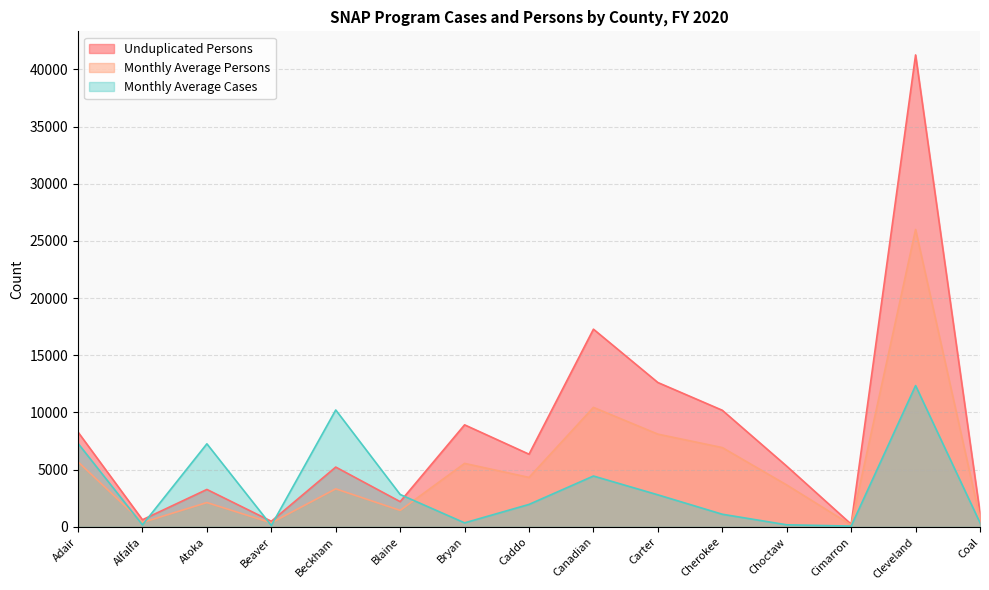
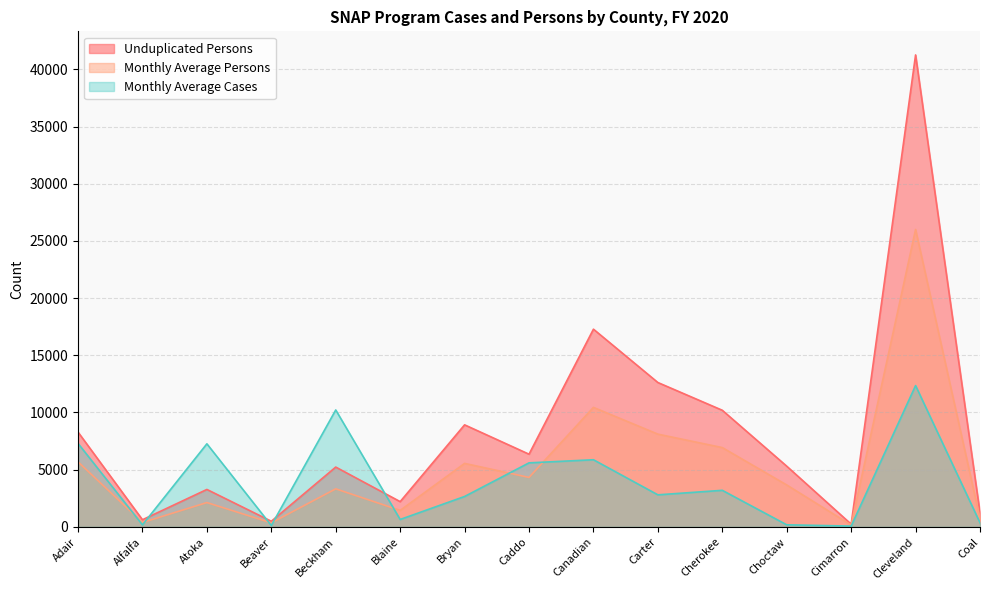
Monthly Average Cases, Blaine: 2800 -> 600
Monthly Average Cases, Bryan: 400 -> 2700
Monthly Average Cases, Caddo: 2000 -> 5600
Monthly Average Cases, Canadian: 4400 -> 5900
Monthly Average Cases, Cherokee: 1100 -> 3200
